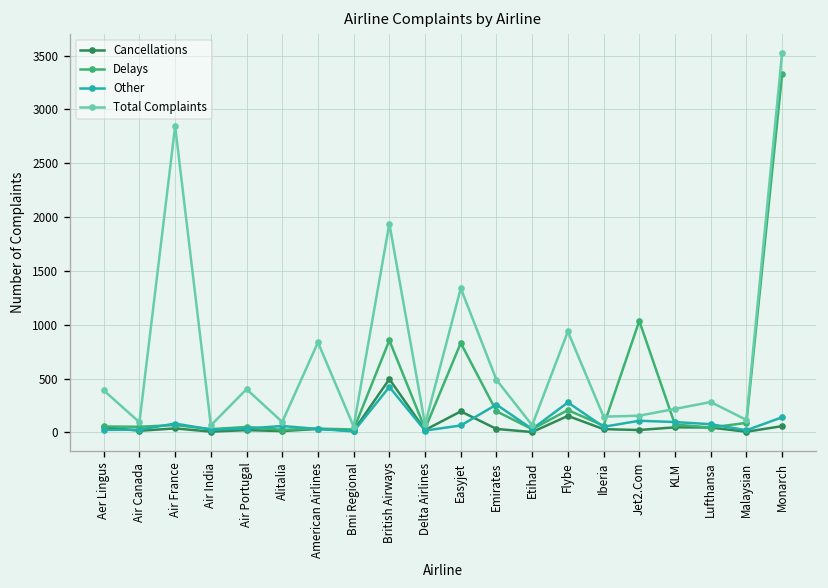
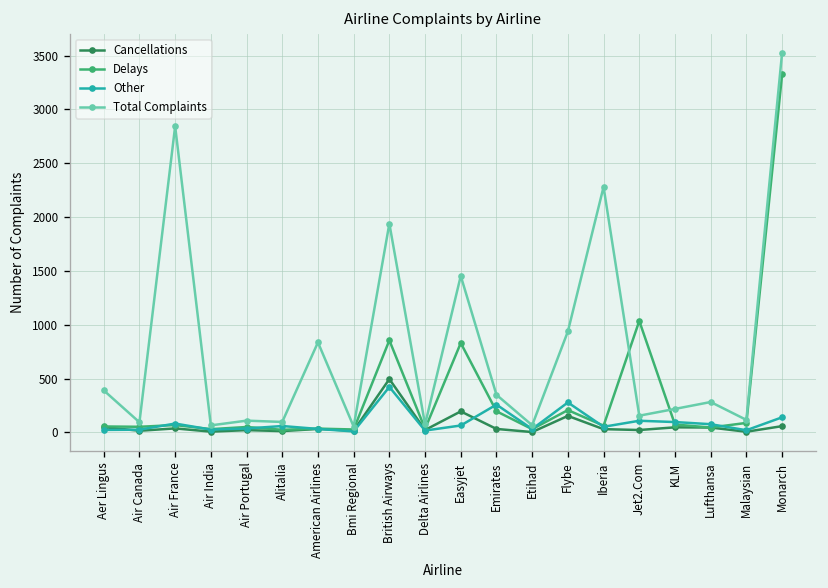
Total Complaints, Air Portugal: 400 -> 100
Total Complaints, Easyjet: 1300 -> 1500
Total Complaints, Emirates: 500 -> 400
Total Complaints, Iberia: 100 -> 2300
